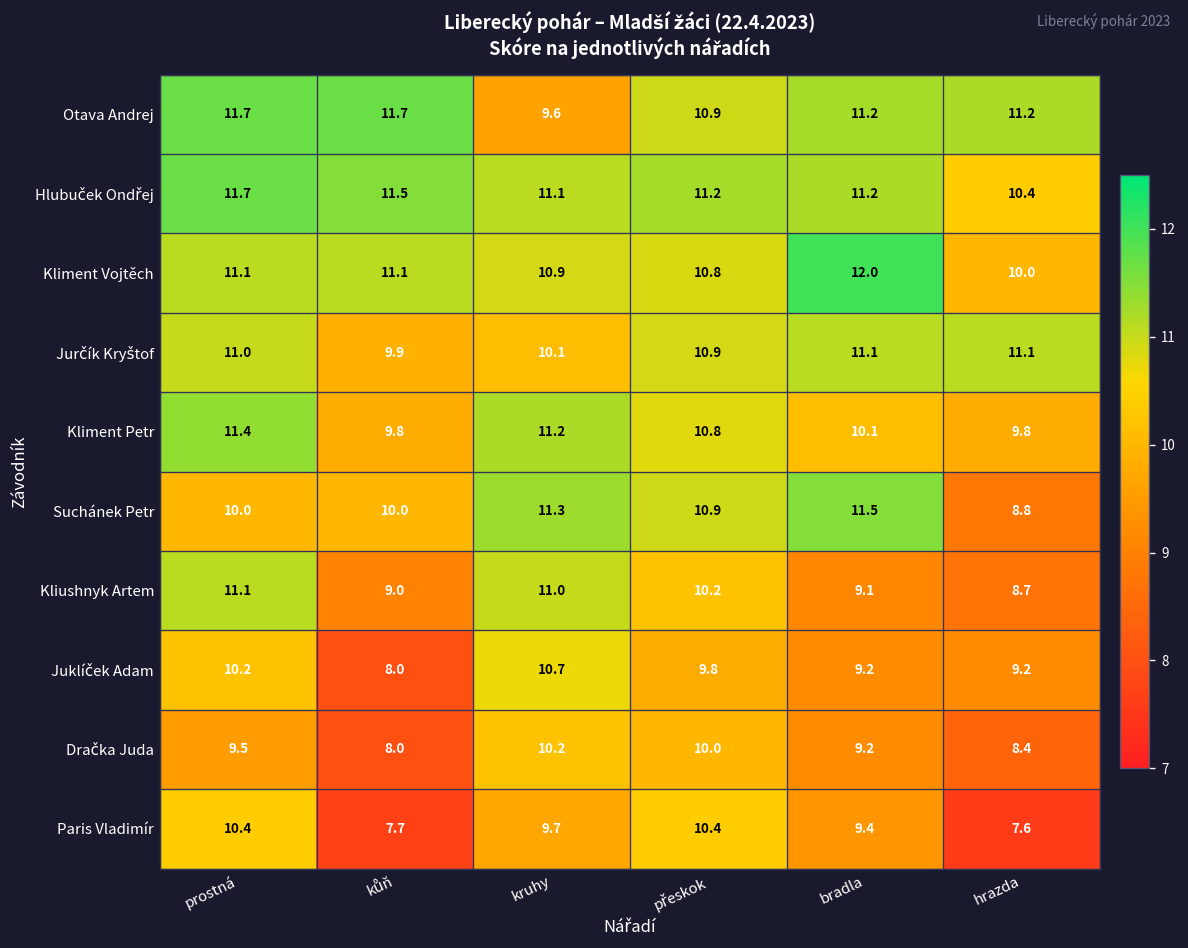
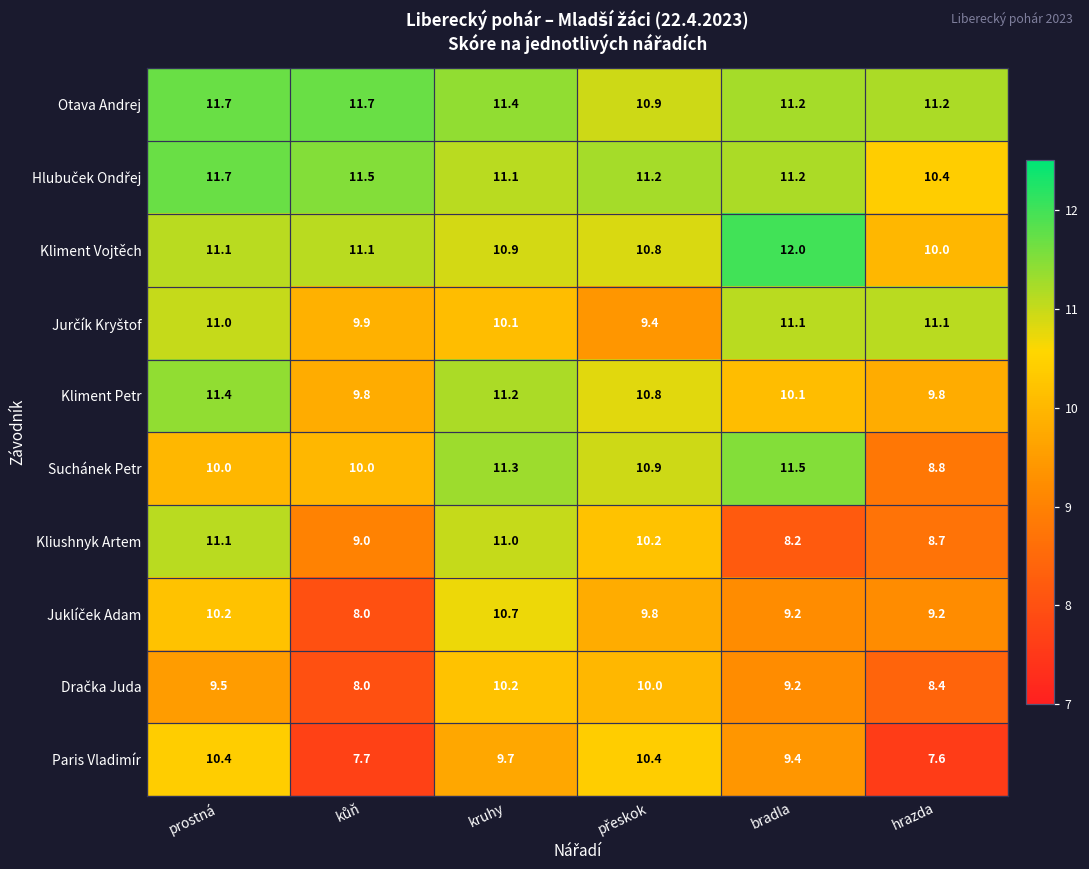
Otava Andrej, kruhy: 9.6 -> 11.4
Jurčík Kryštof, přeskok: 10.9 -> 9.4
Kliushnyk Artem, bradla: 9.1 -> 8.2
